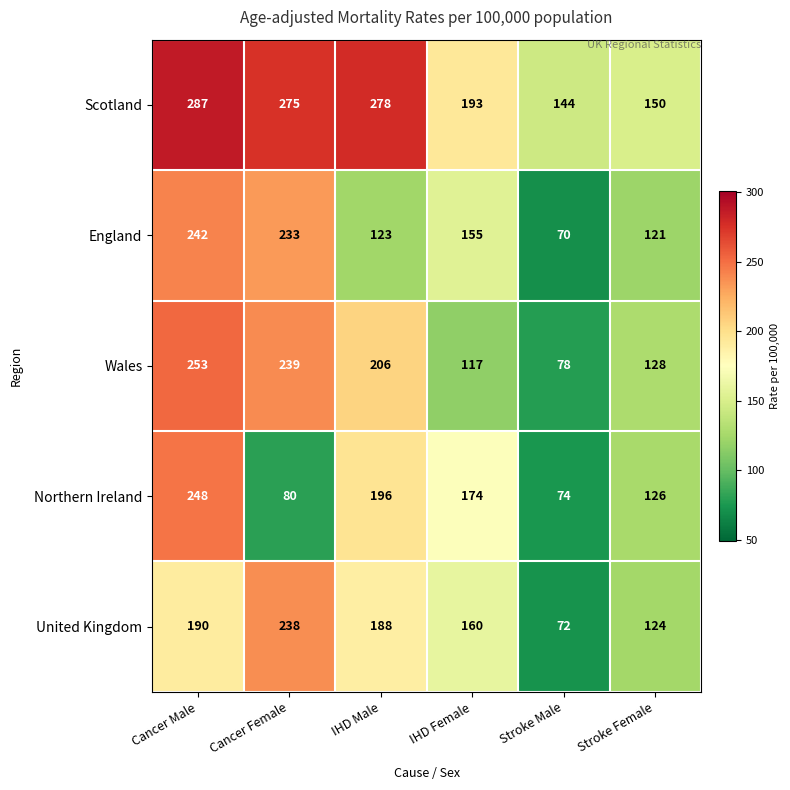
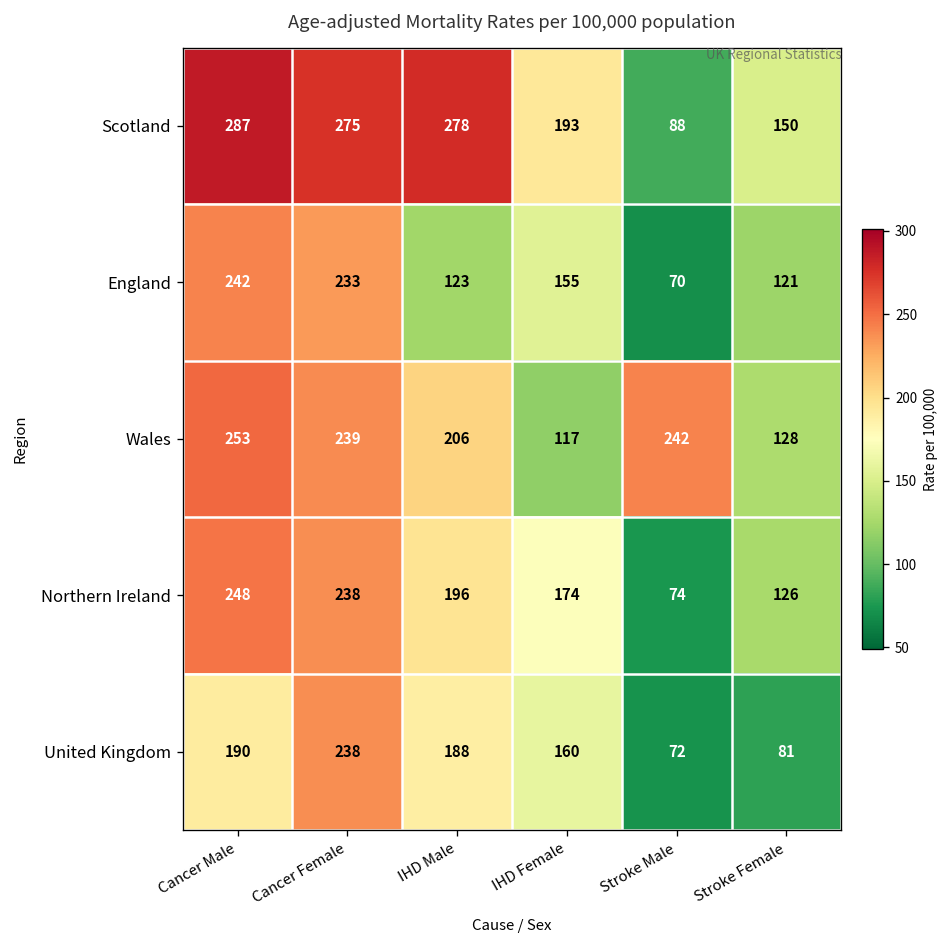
Scotland, Stroke Male: 144 -> 88
Wales, Stroke Male: 78 -> 242
Northern Ireland, Cancer Female: 80 -> 238
United Kingdom, Stroke Female: 124 -> 81
